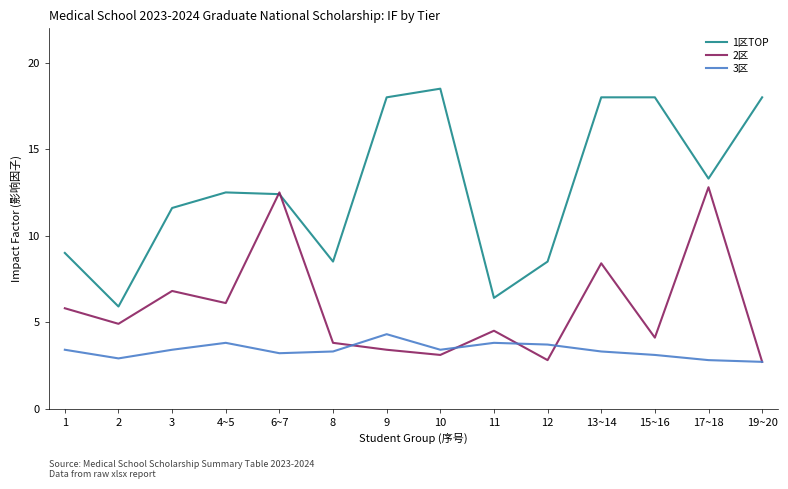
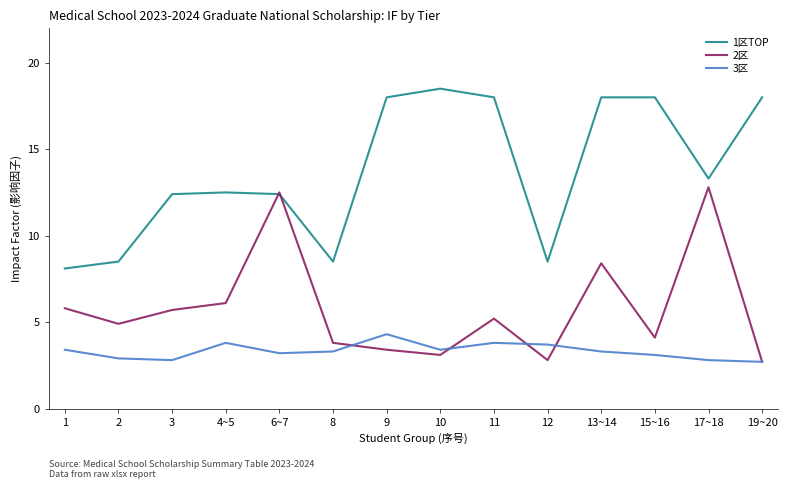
1区TOP, 1: 9.0 -> 8.1
1区TOP, 2: 5.9 -> 8.5
1区TOP, 3: 11.6 -> 12.4
2区, 3: 6.8 -> 5.7
3区, 3: 3.4 -> 2.8
1区TOP, 11: 6.4 -> 18.0
2区, 11: 4.5 -> 5.2
